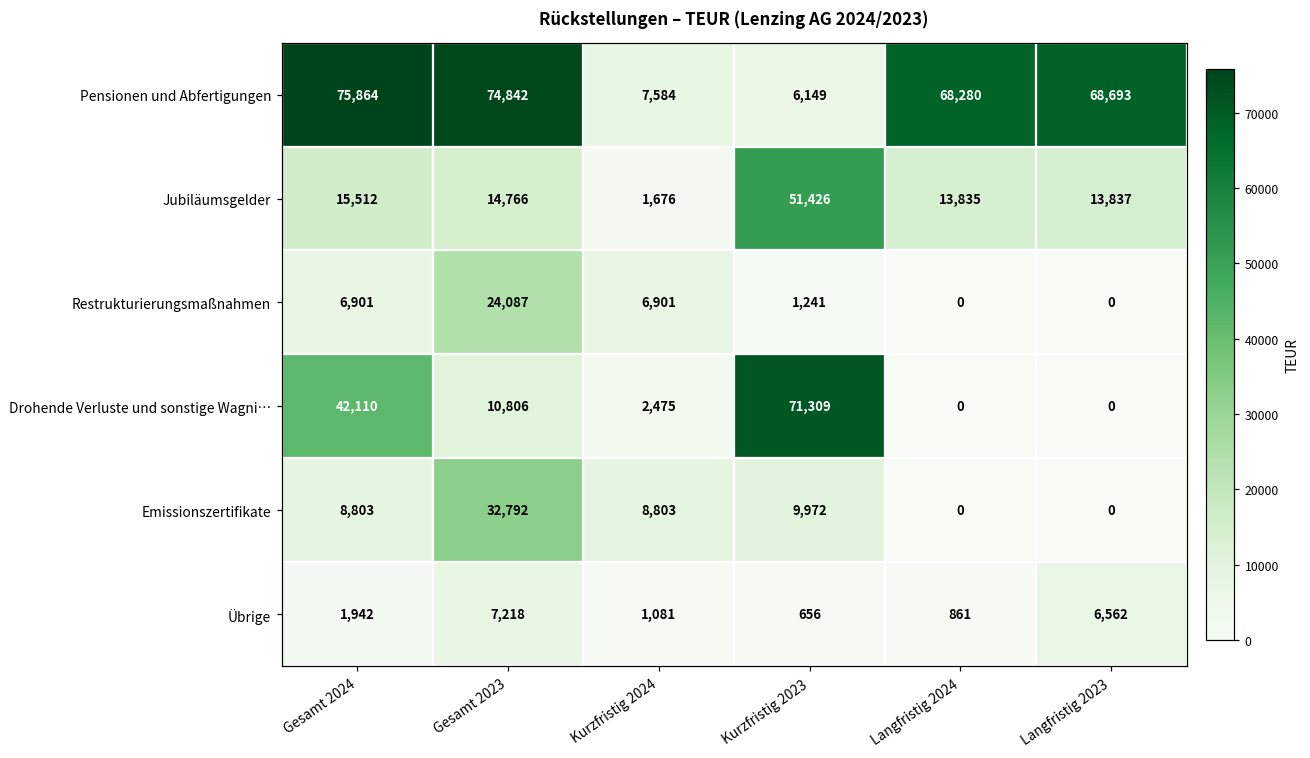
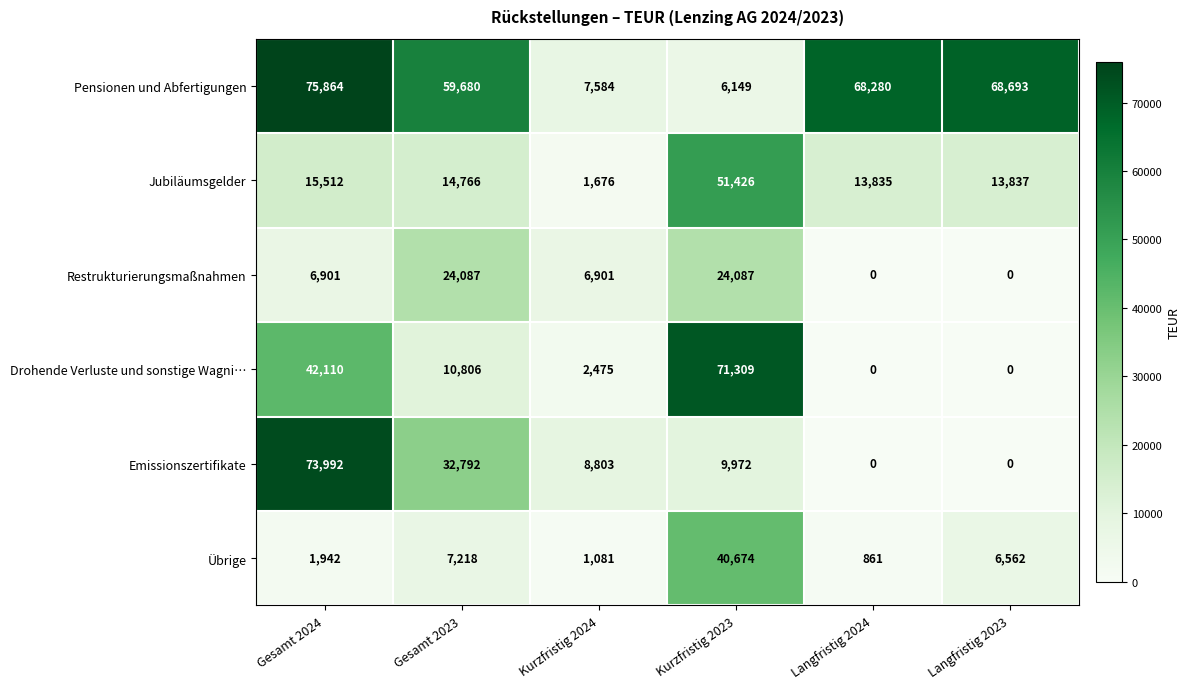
Pensionen und Abfertigungen, Gesamt 2023: 74,842 -> 59,680
Restrukturierungsmaßnahmen, Kurzfristig 2023: 1,241 -> 24,087
Emissionszertifikate, Gesamt 2024: 8,803 -> 73,992
Übrige, Kurzfristig 2023: 656 -> 40,674
